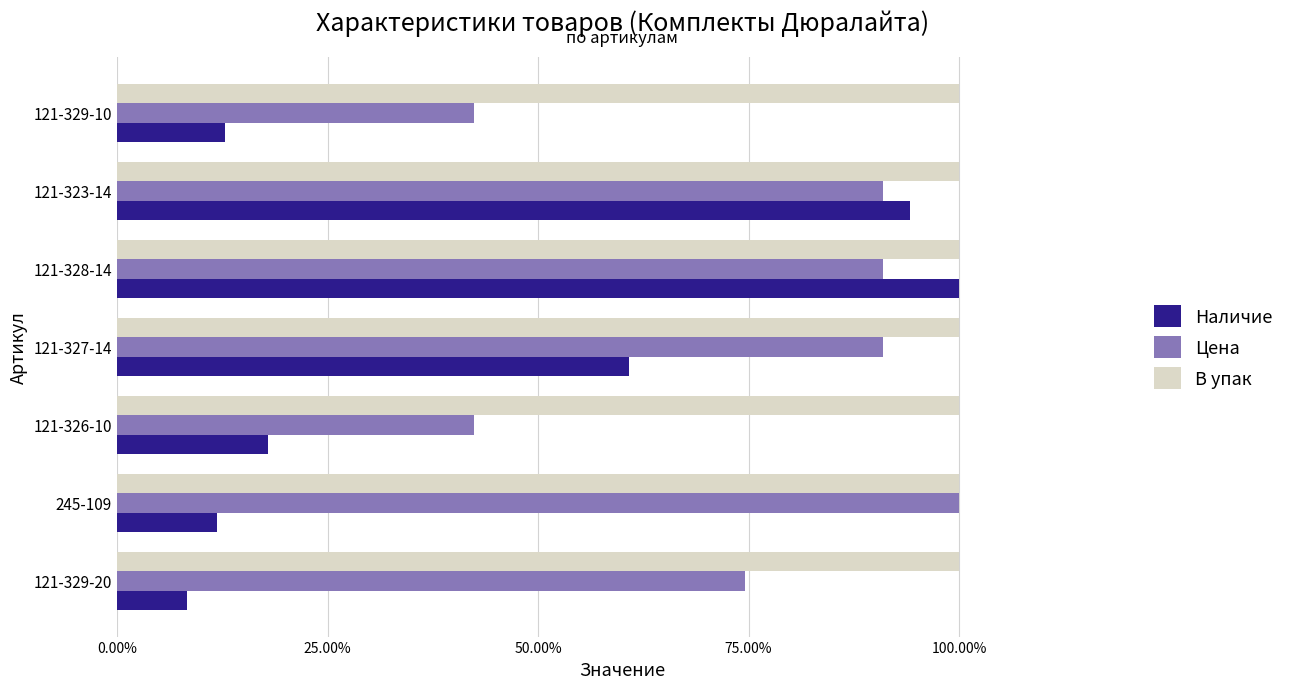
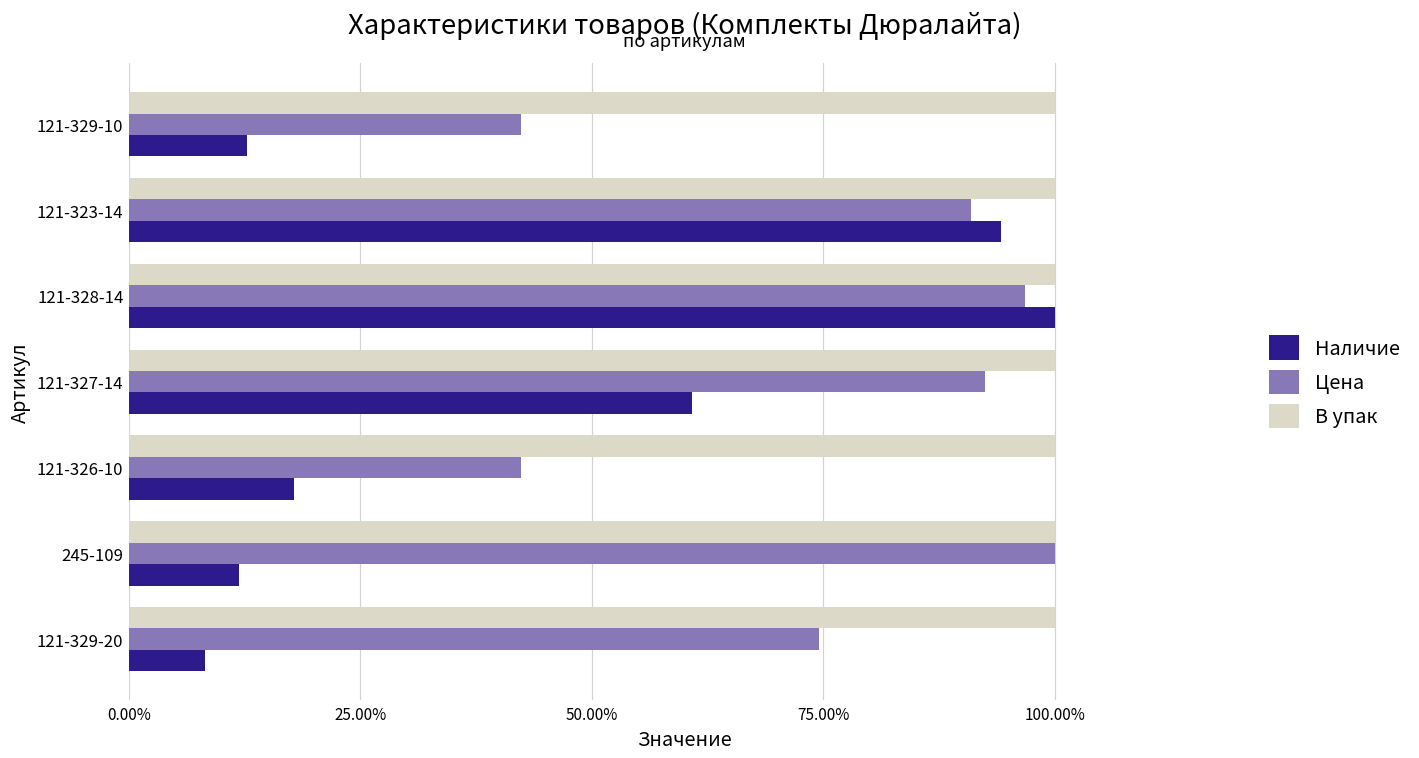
Цена, 121-328-14: 91% -> 97%
Цена, 121-327-14: 91% -> 92%
